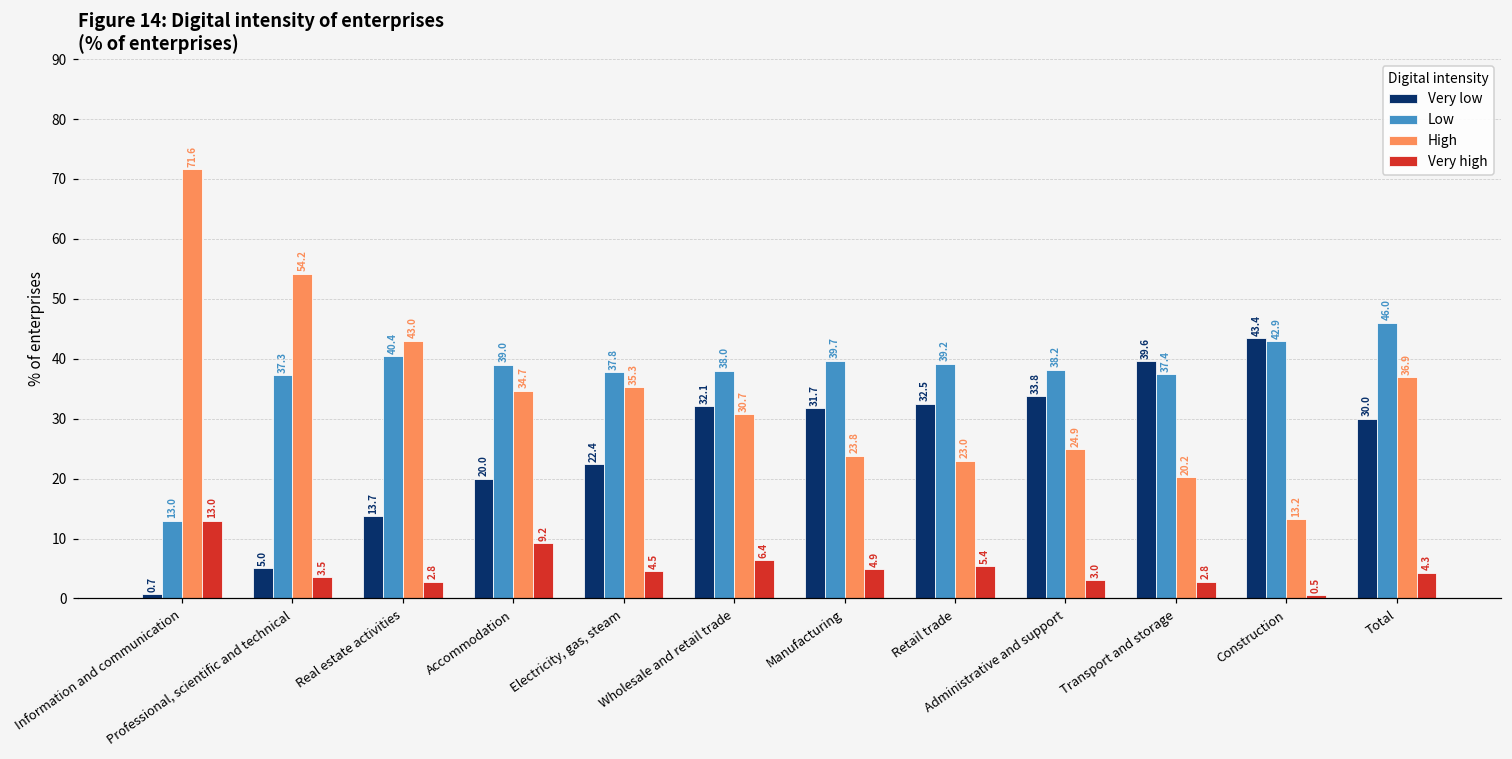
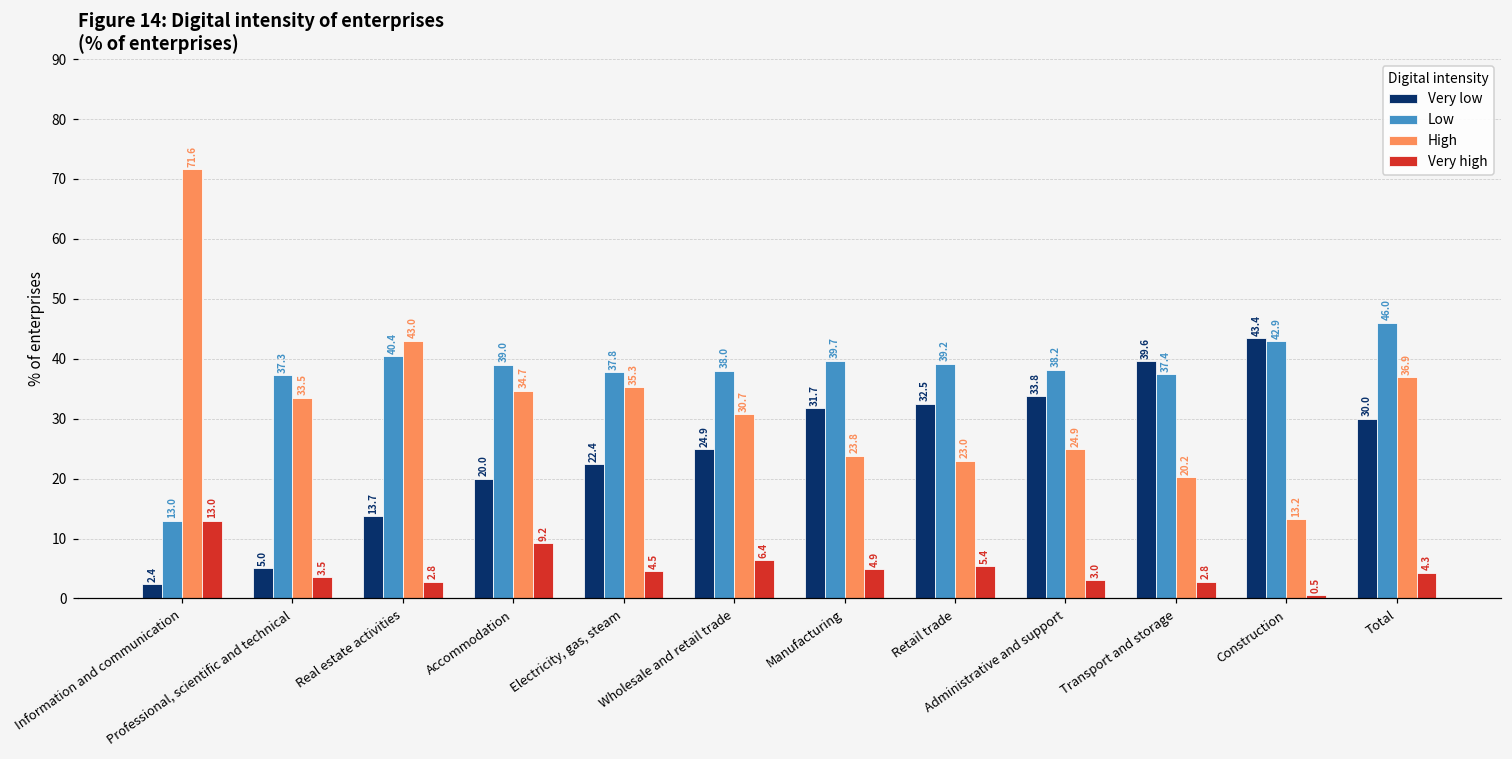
Very low, Information and communication: 0.7 -> 2.4
High, Professional, scientific and technical: 54.2 -> 33.5
Very low, Wholesale and retail trade: 32.1 -> 24.9
